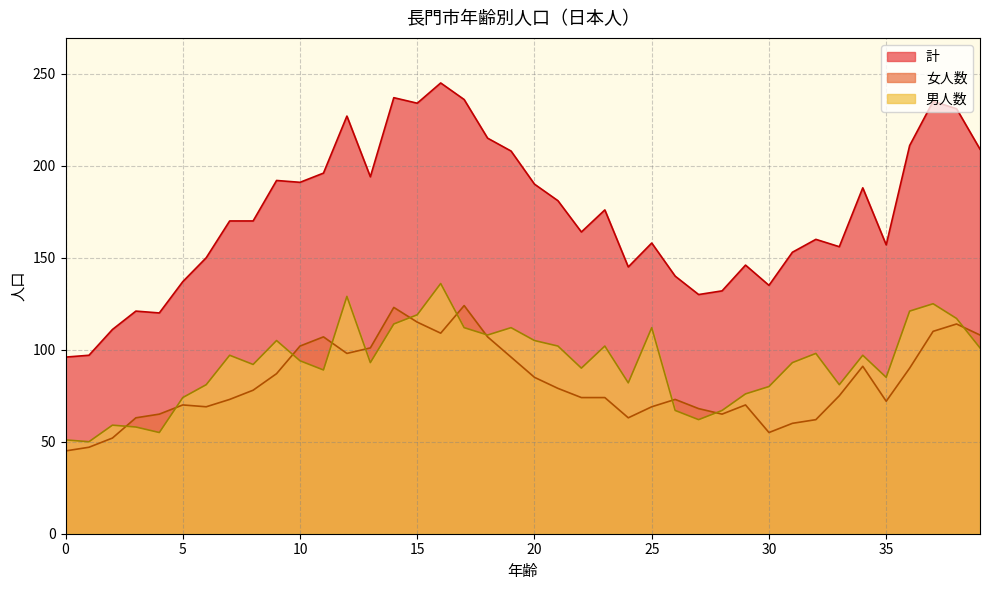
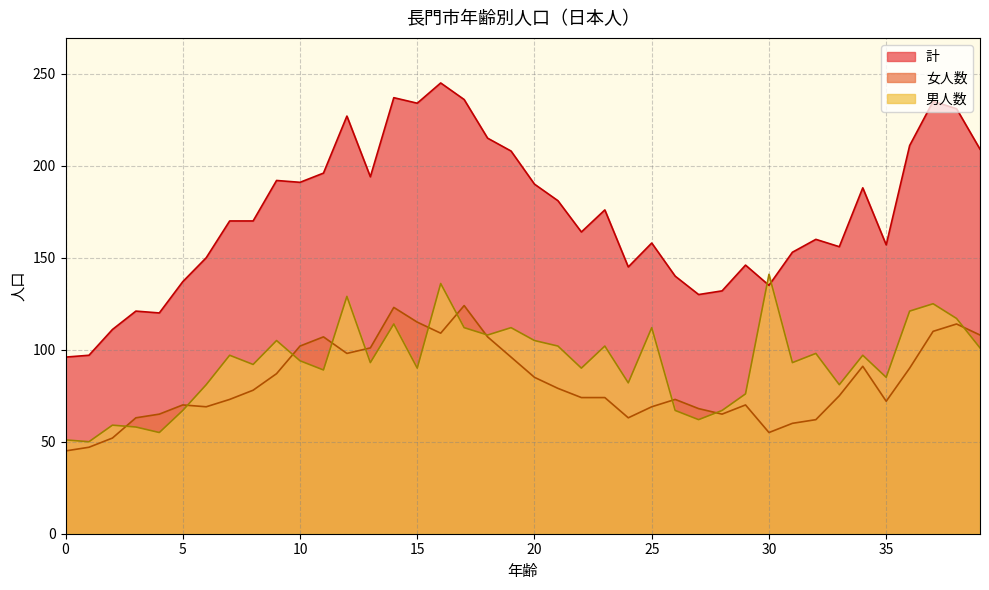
男人数, 5: 74 -> 67
男人数, 15: 119 -> 90
男人数, 30: 80 -> 141
